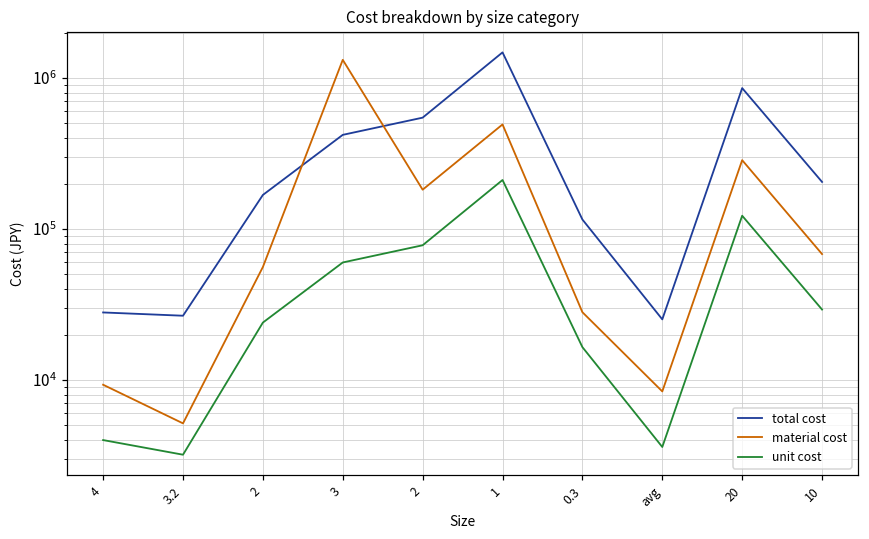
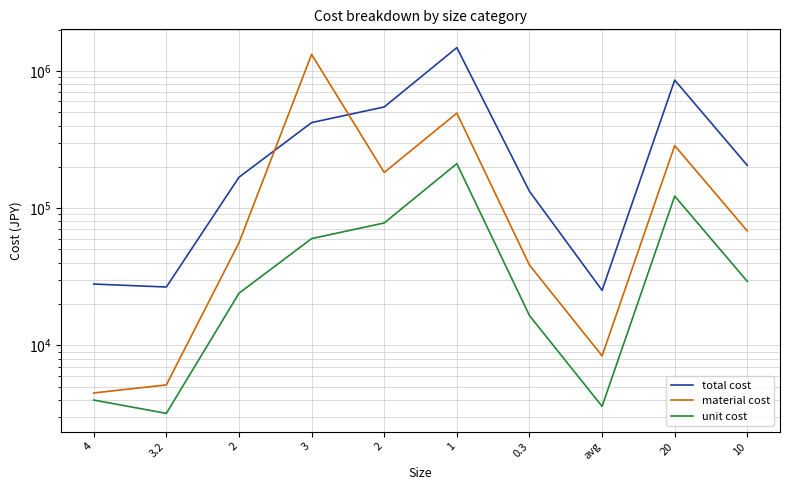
material cost, 4: 9000 -> 4500
total cost, 0.3: 120000 -> 130000
material cost, 0.3: 28000 -> 39000
